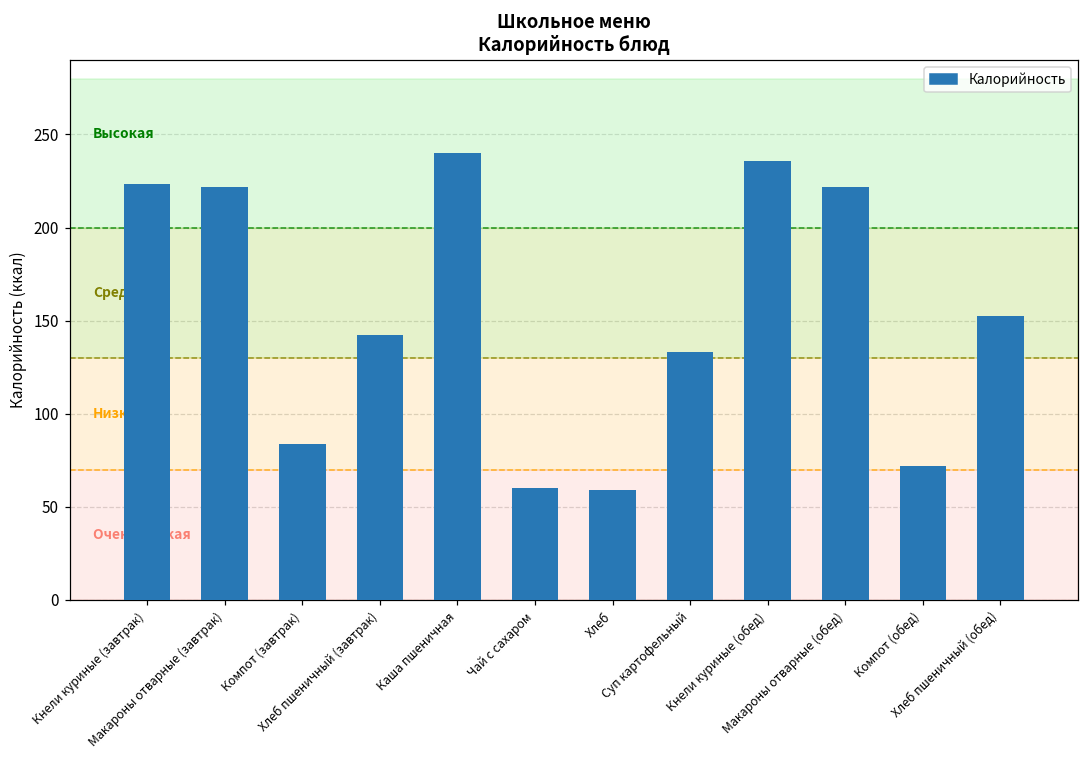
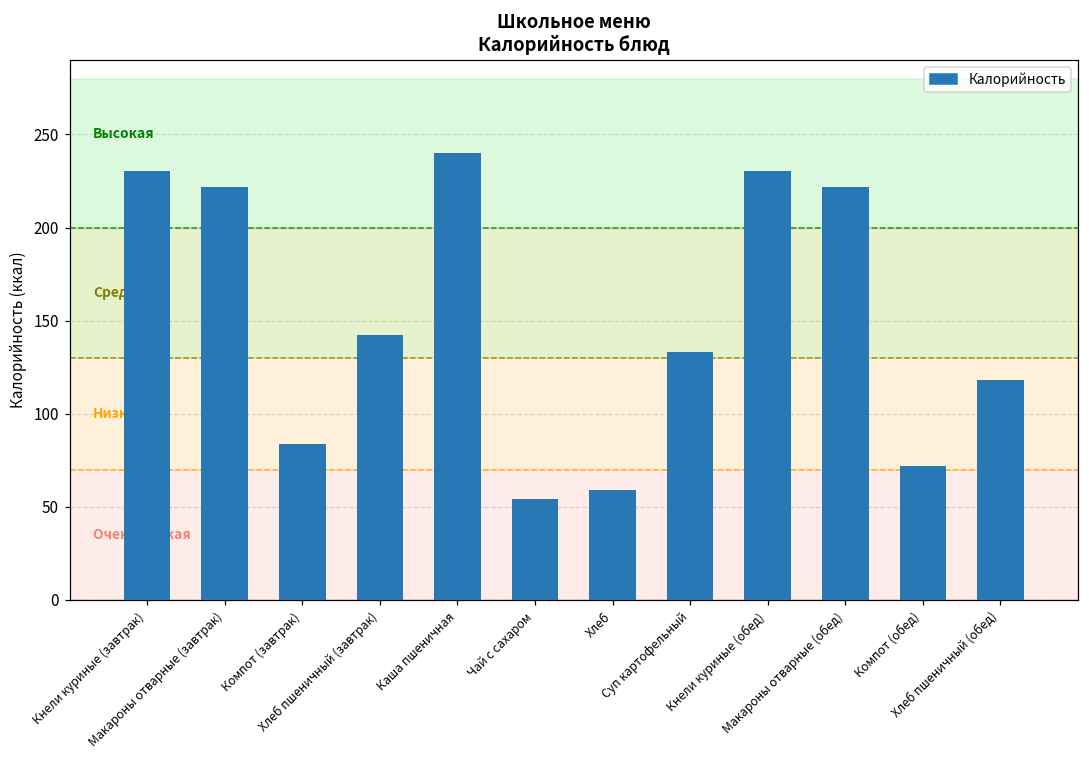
Кнели куриные (завтрак): 223 -> 230
Чай с сахаром: 60 -> 54
Кнели куриные (обед): 236 -> 230
Хлеб пшеничный (обед): 153 -> 118
